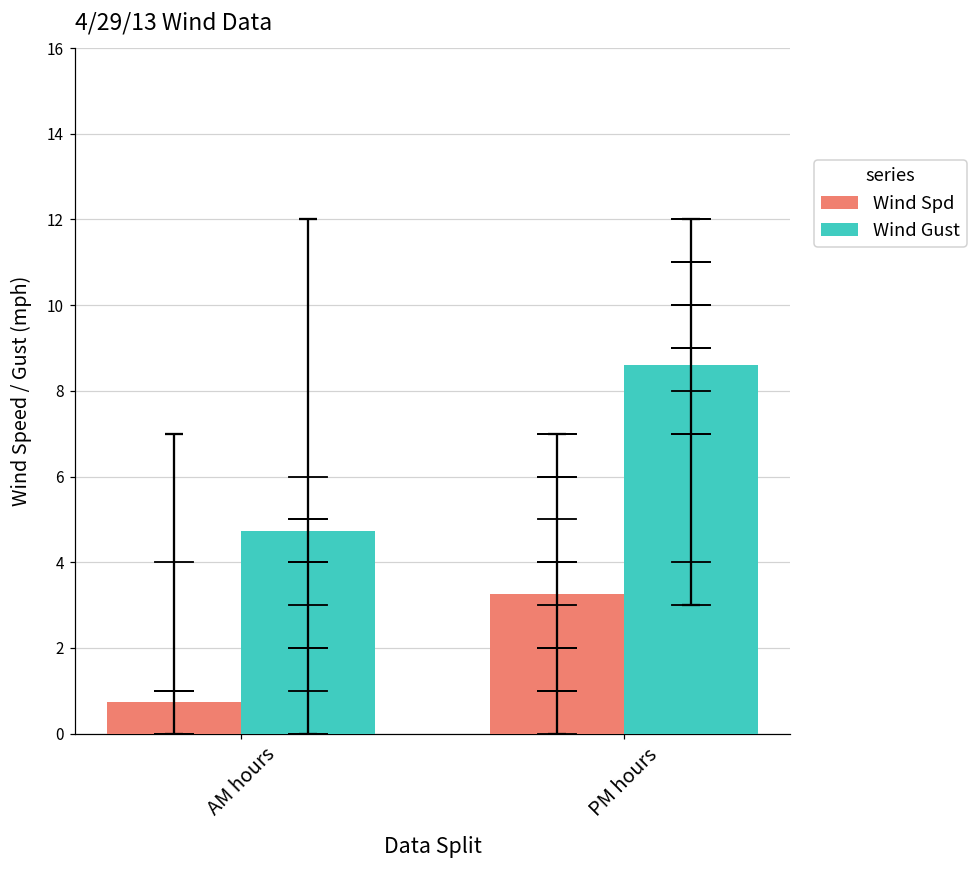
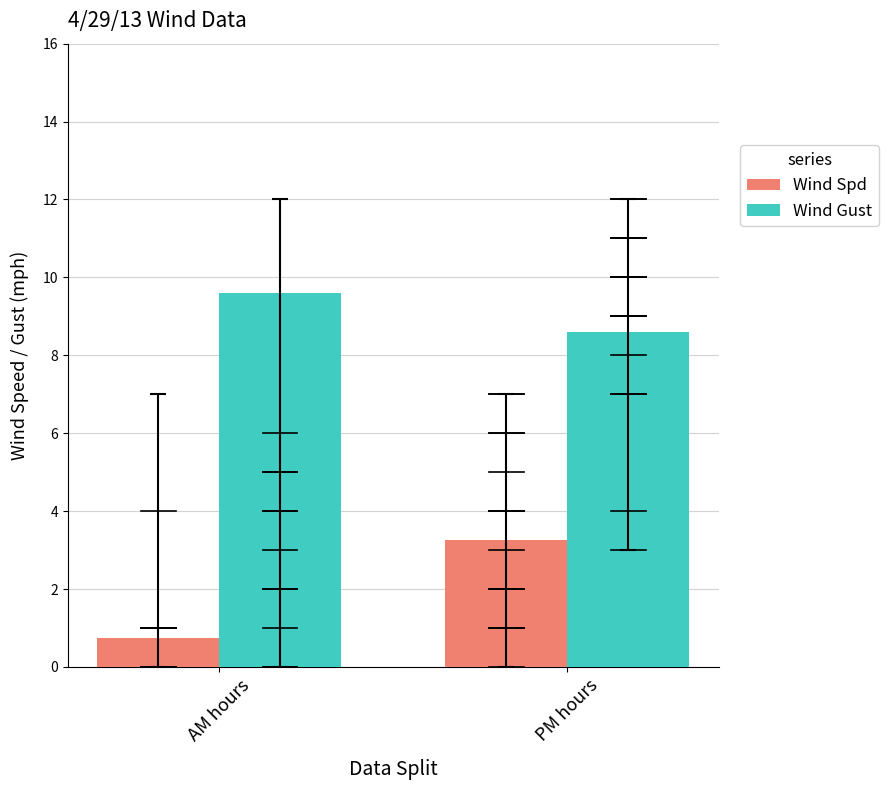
Wind Gust, AM hours: 4.7 -> 9.6
